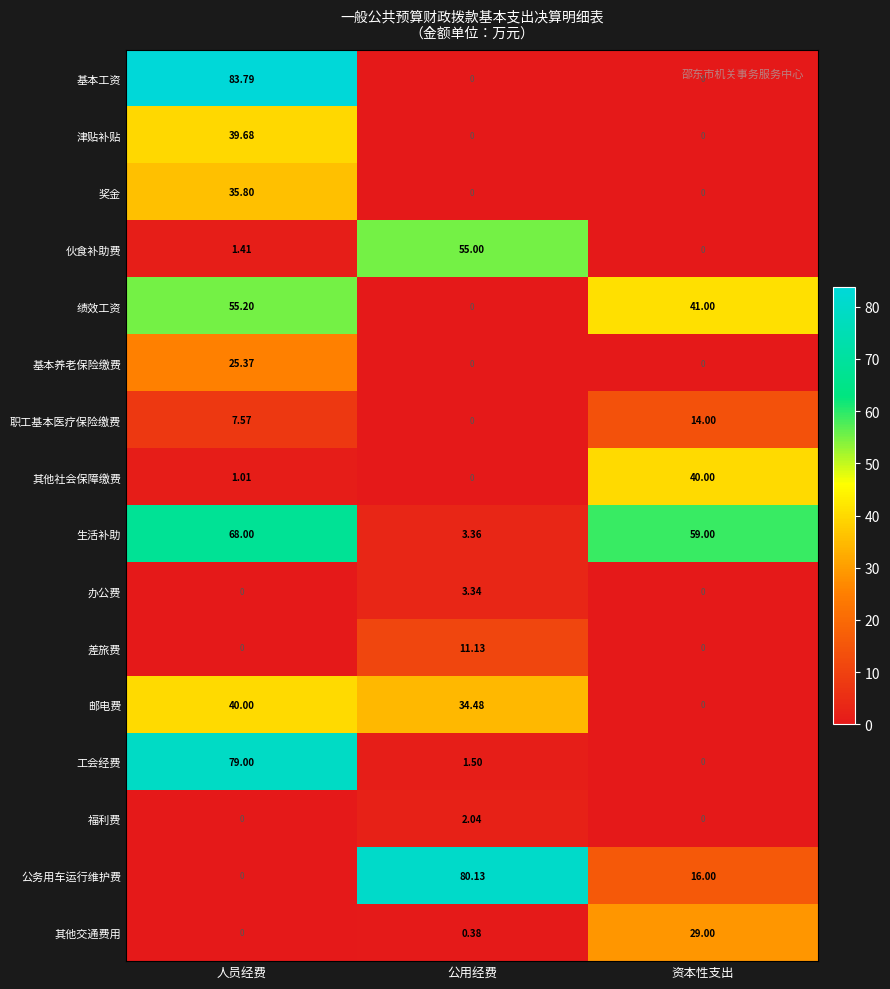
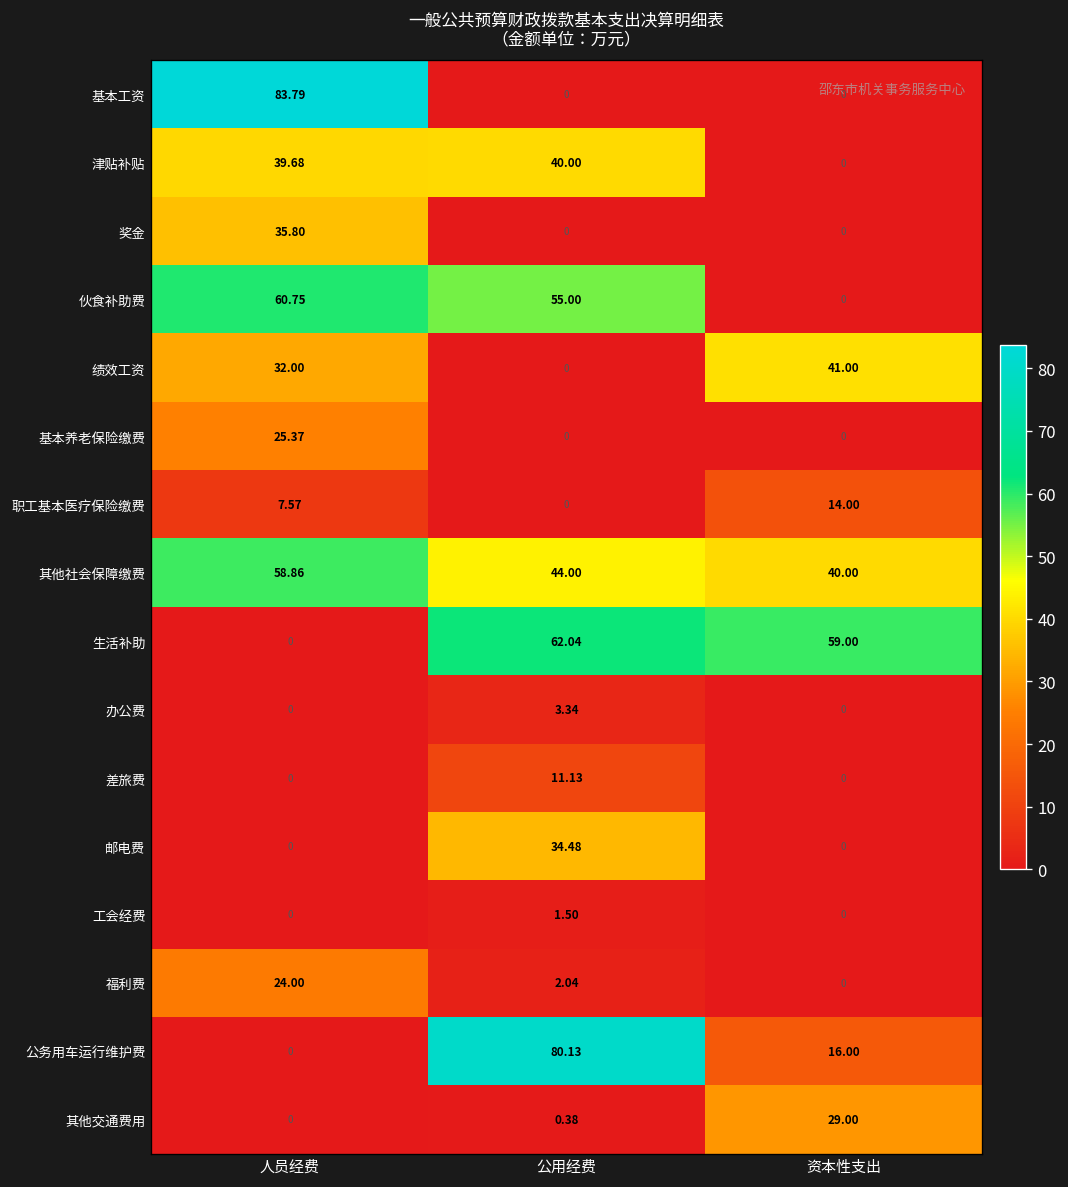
津贴补贴, 公用经费: 0 -> 40.00
伙食补助费, 人员经费: 1.41 -> 60.75
绩效工资, 人员经费: 55.20 -> 32.00
其他社会保障缴费, 人员经费: 1.01 -> 58.86
其他社会保障缴费, 公用经费: 0 -> 44.00
生活补助, 人员经费: 68.00 -> 0
生活补助, 公用经费: 3.36 -> 62.04
邮电费, 人员经费: 40.00 -> 0
工会经费, 人员经费: 79.00 -> 0
福利费, 人员经费: 0 -> 24.00
